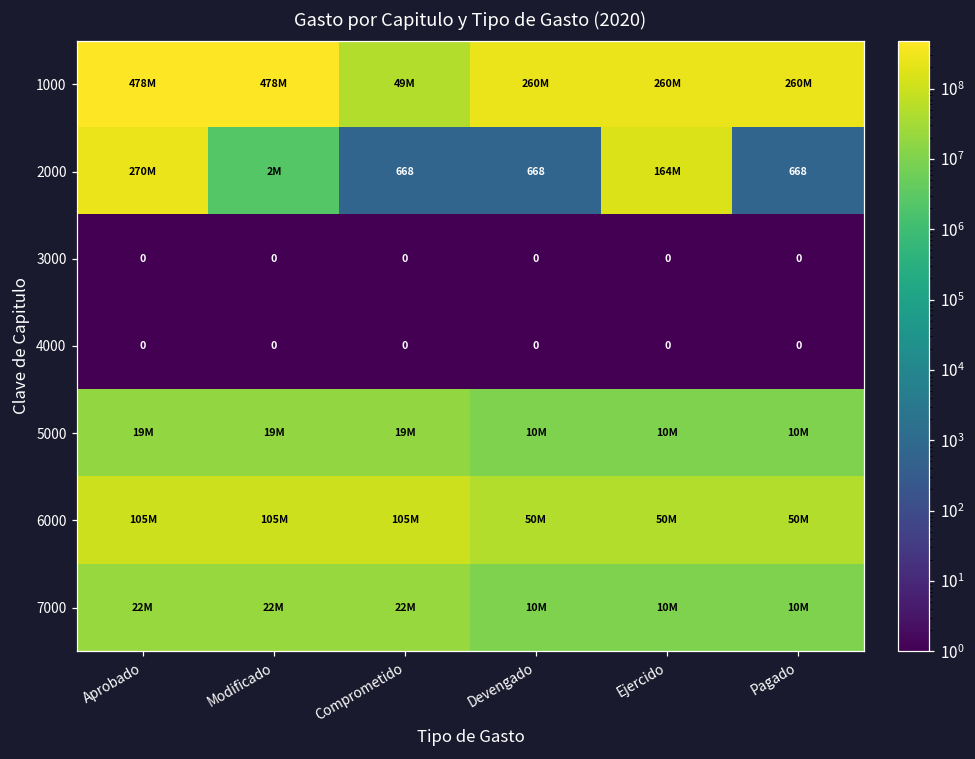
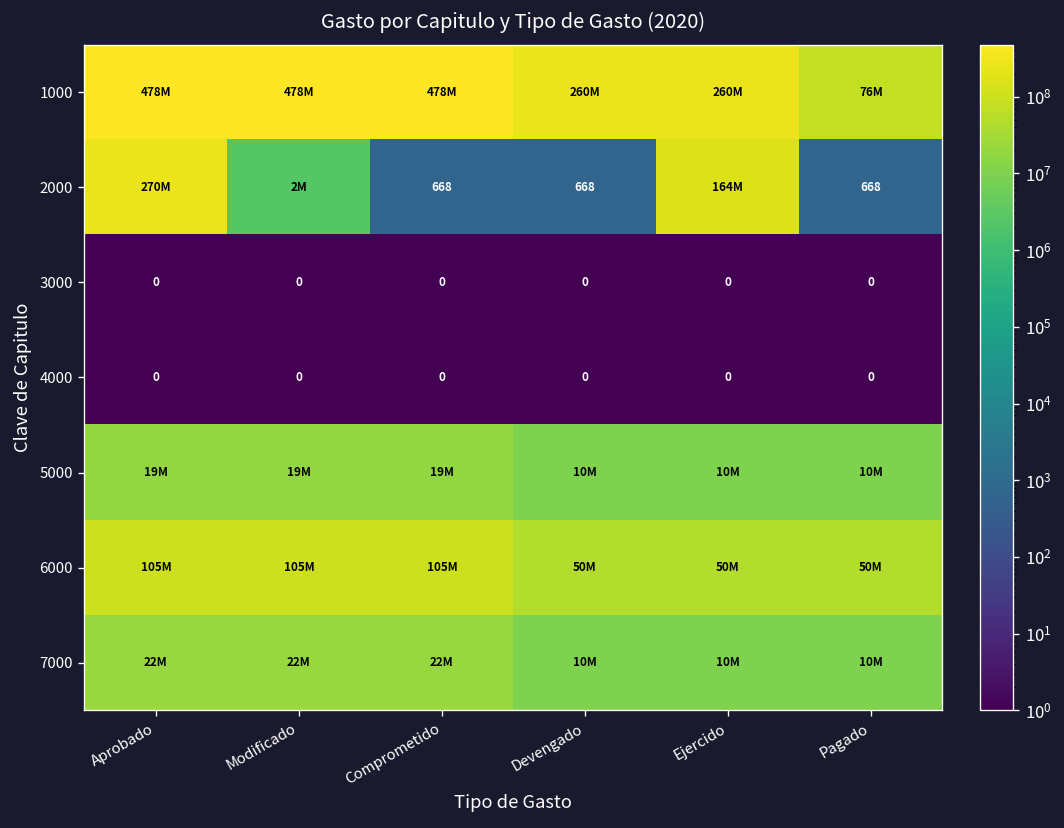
1000, Comprometido: 49M -> 478M
1000, Pagado: 260M -> 76M
